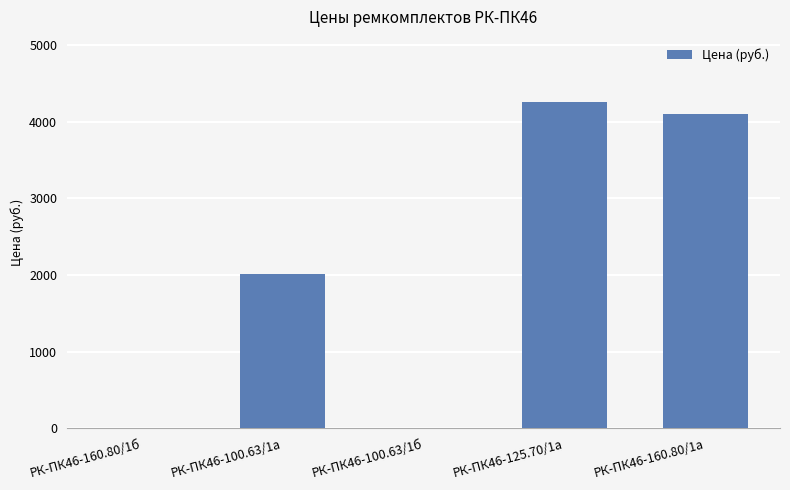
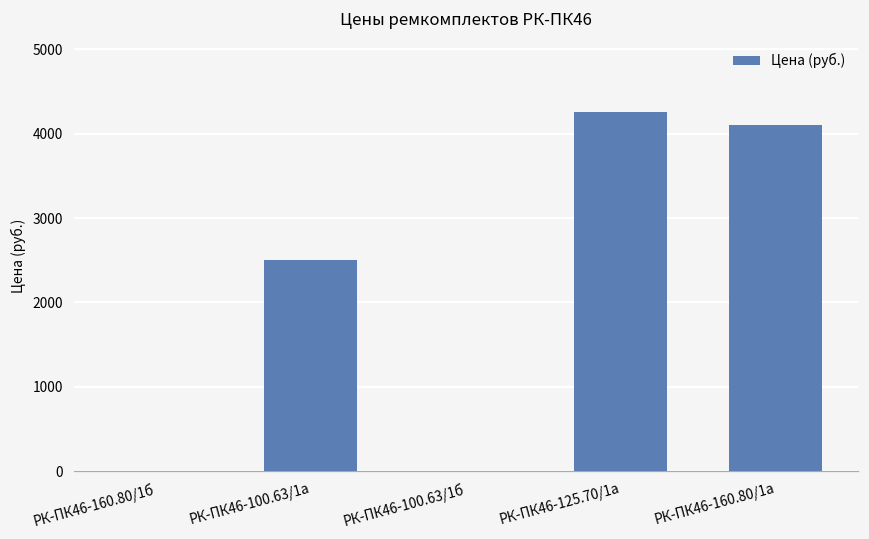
РК-ПК46-100.63/1а: 2000 -> 2500
